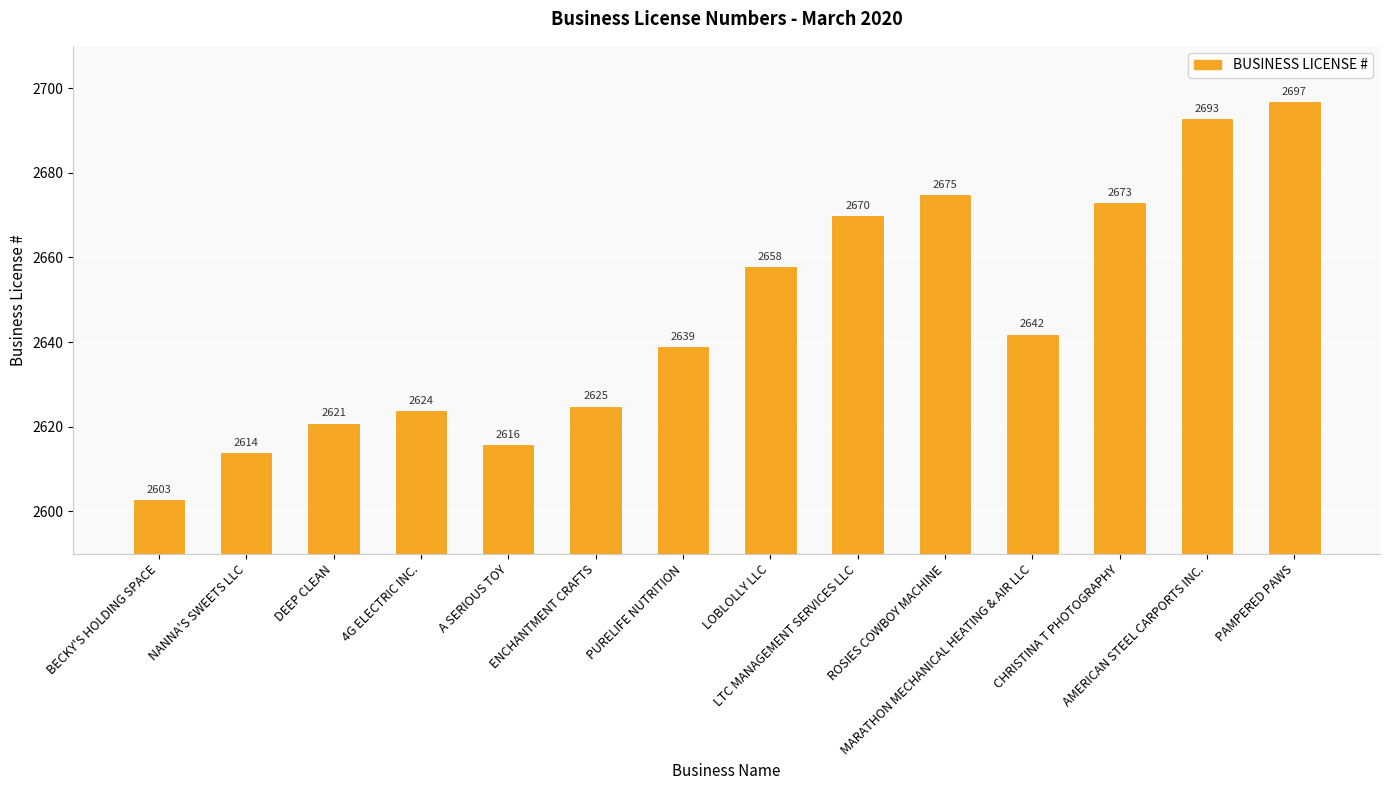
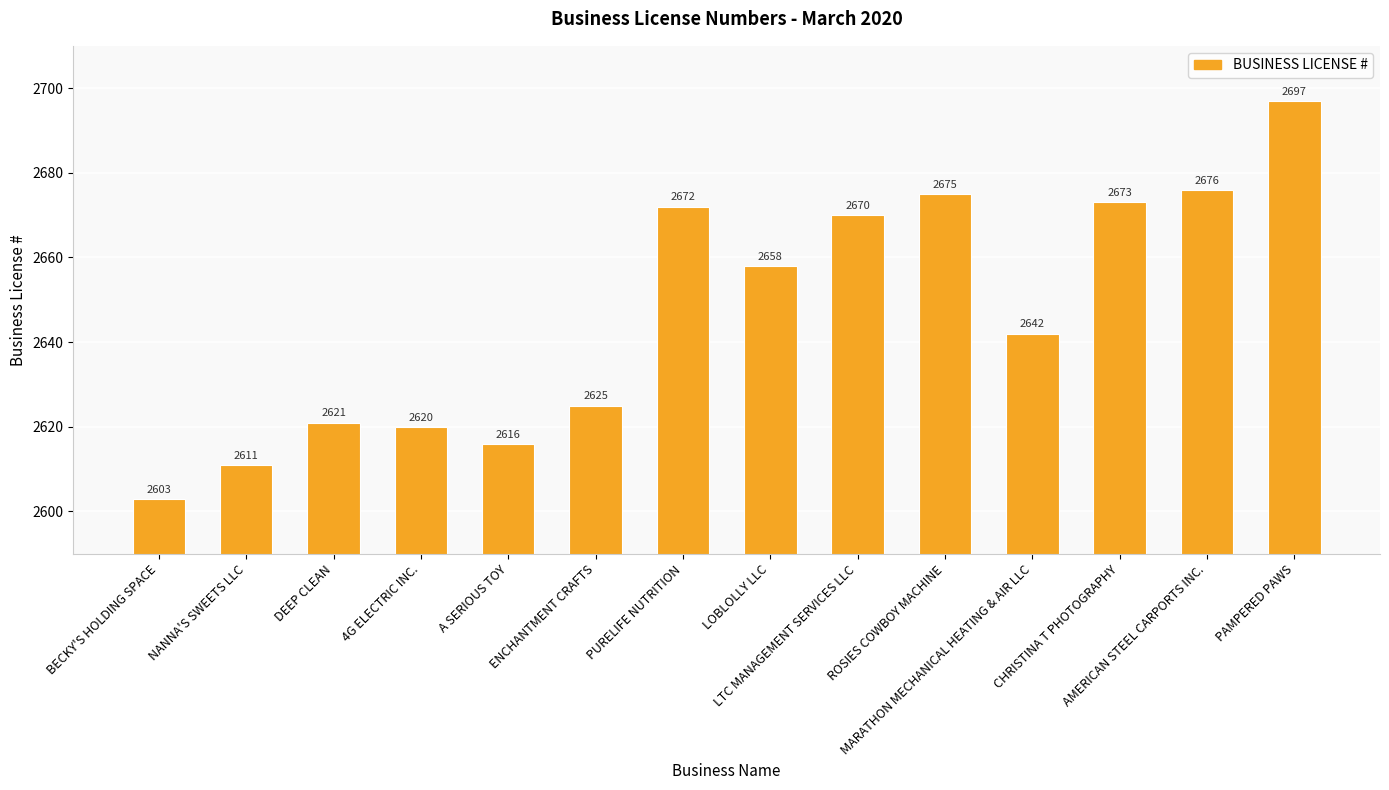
NANNA'S SWEETS LLC: 2614 -> 2611
4G ELECTRIC INC.: 2624 -> 2620
PURELIFE NUTRITION: 2639 -> 2672
AMERICAN STEEL CARPORTS INC.: 2693 -> 2676
